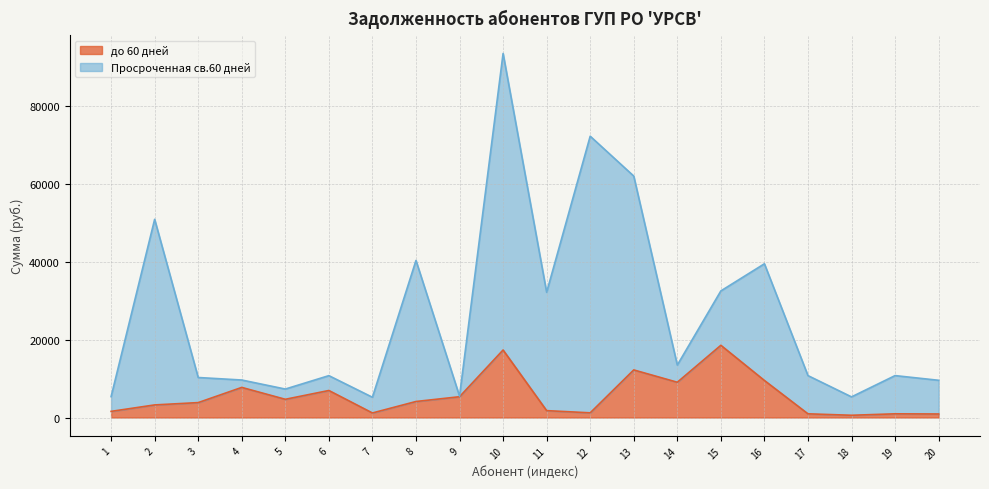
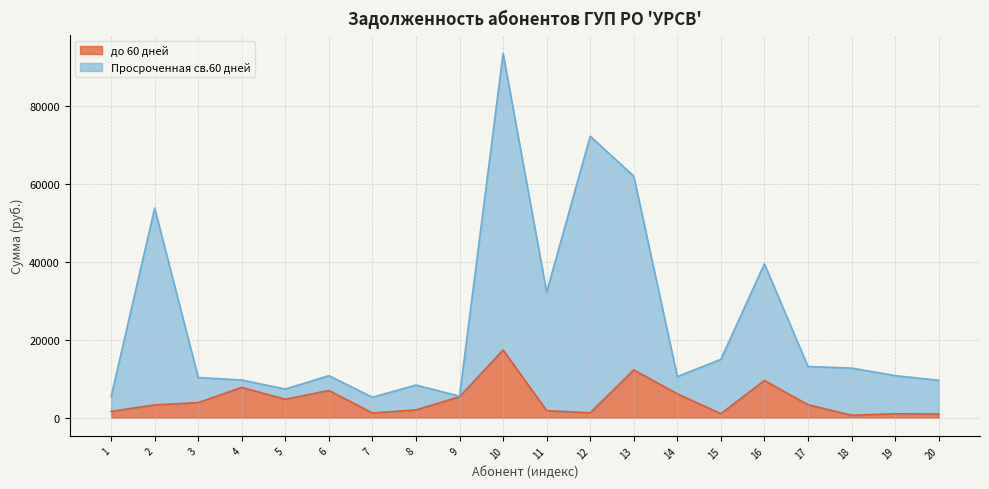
Просроченная св.60 дней, 2: 48000 -> 51000
до 60 дней, 8: 4000 -> 2000
Просроченная св.60 дней, 8: 36000 -> 6000
до 60 дней, 14: 9000 -> 6000
до 60 дней, 15: 19000 -> 1000
до 60 дней, 17: 1000 -> 3000
Просроченная св.60 дней, 18: 5000 -> 12000
